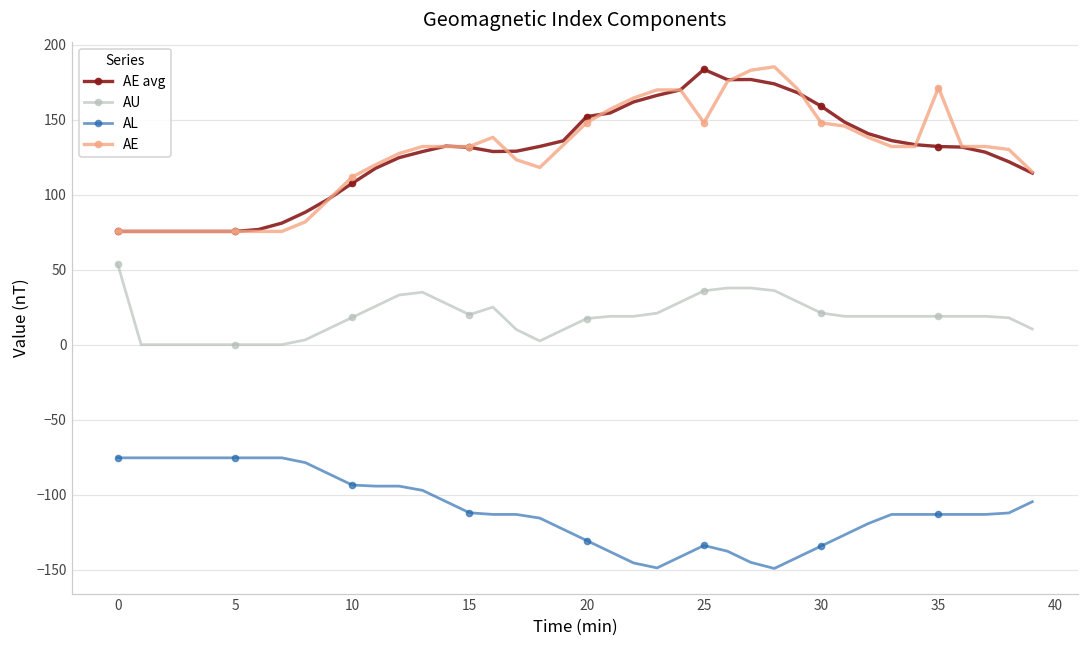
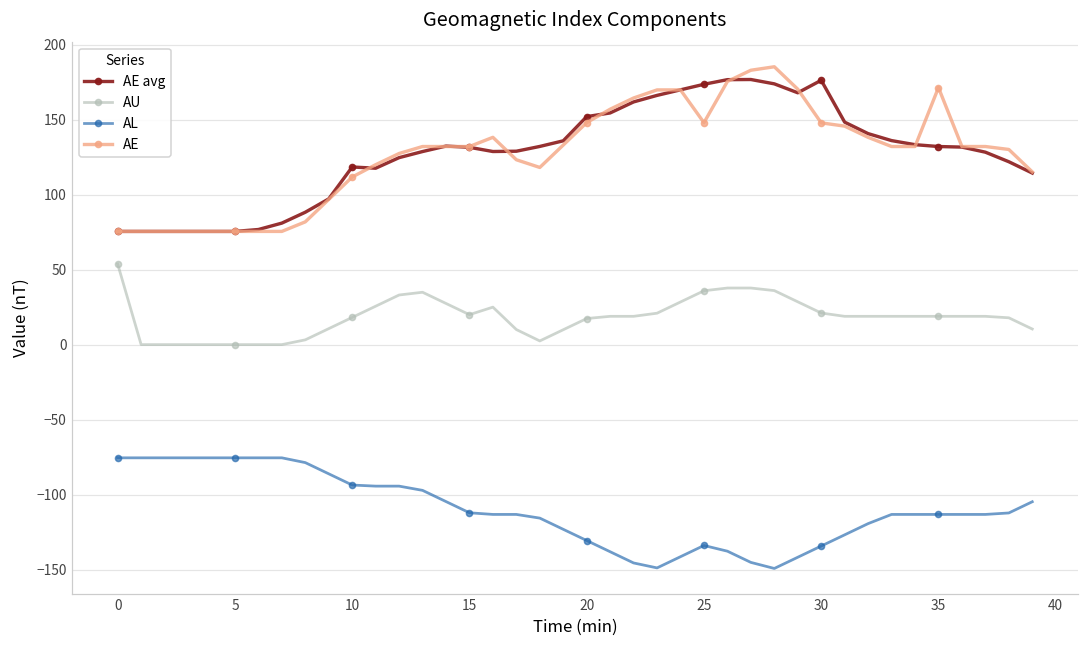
AE avg, 10: 108 -> 118
AE avg, 25: 183 -> 174
AE avg, 30: 159 -> 176
